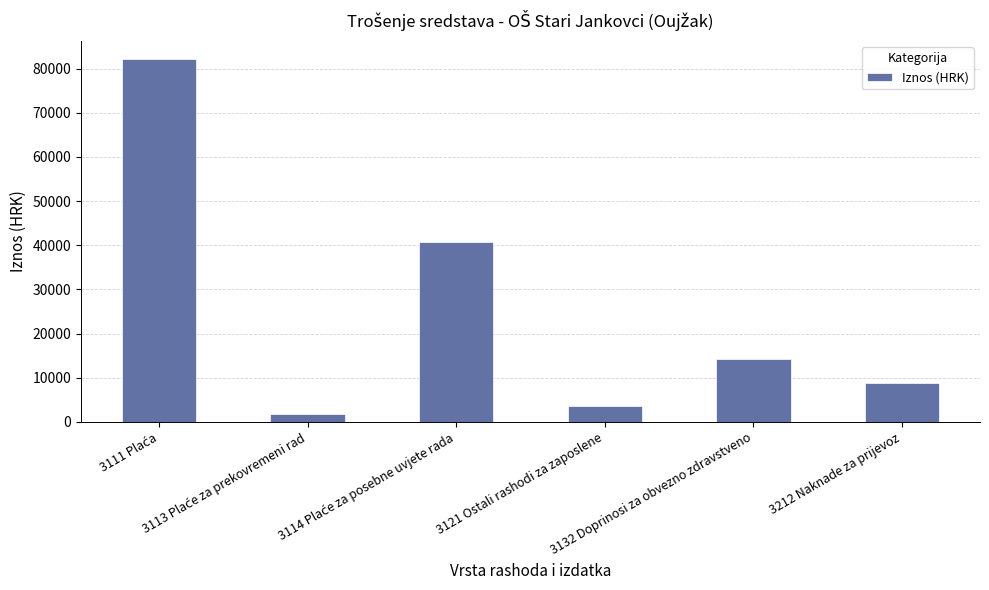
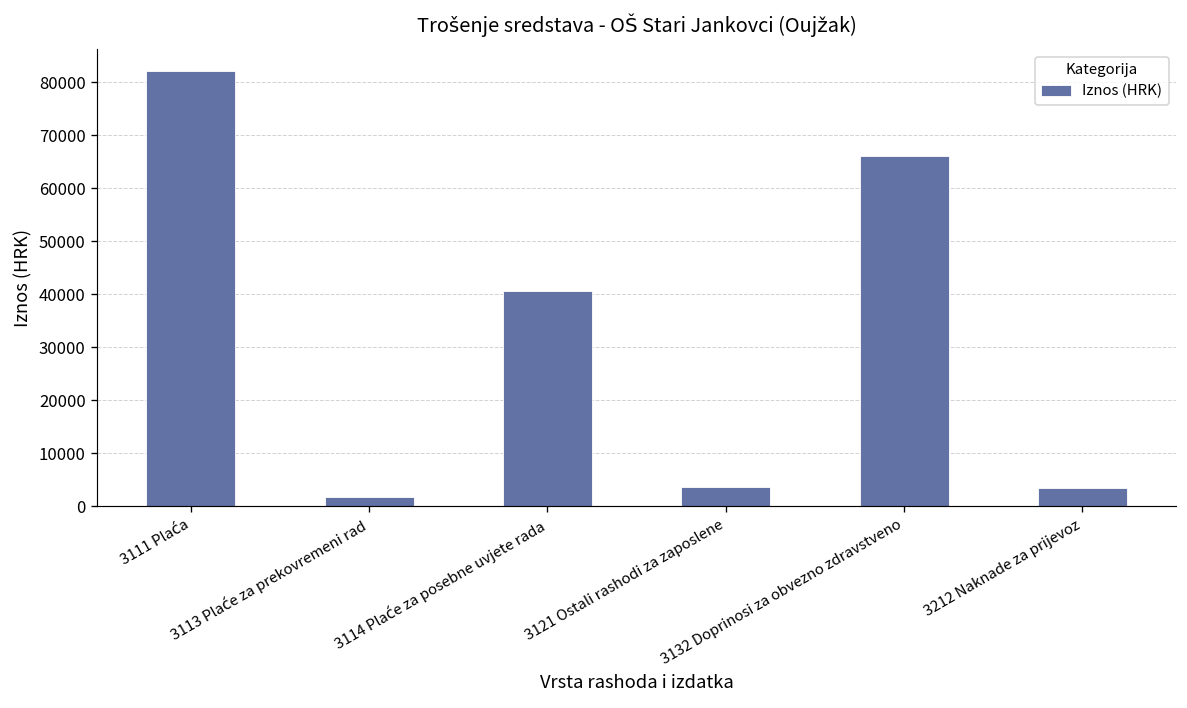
3132 Doprinosi za obvezno zdravstveno: 14000 -> 66000
3212 Naknade za prijevoz: 9000 -> 3000
